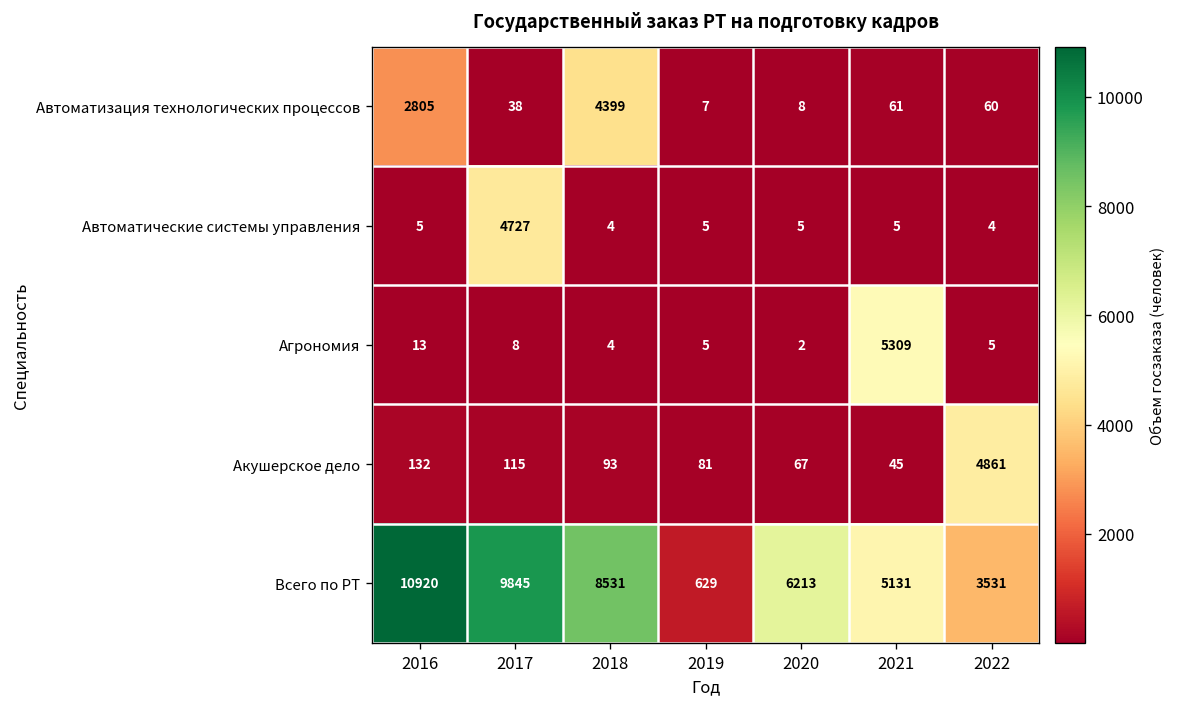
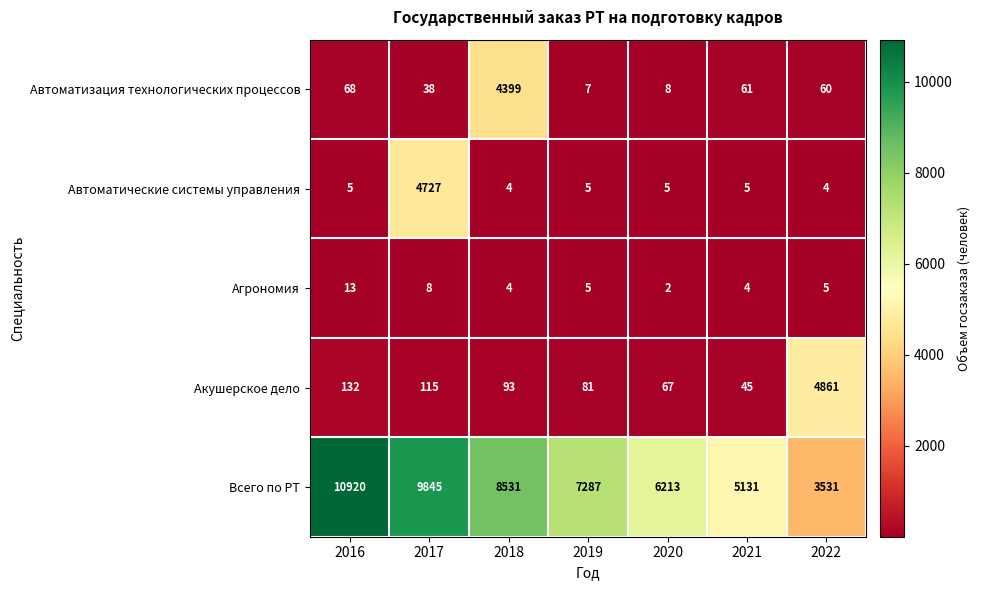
Автоматизация технологических процессов, 2016: 2805 -> 68
Агрономия, 2021: 5309 -> 4
Всего по РТ, 2019: 629 -> 7287
